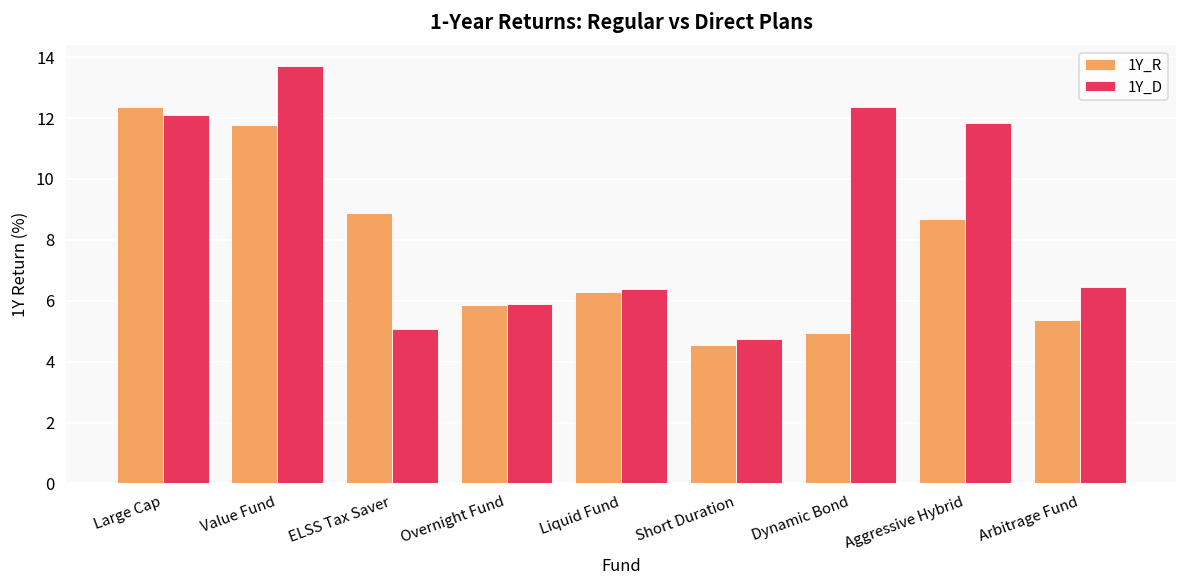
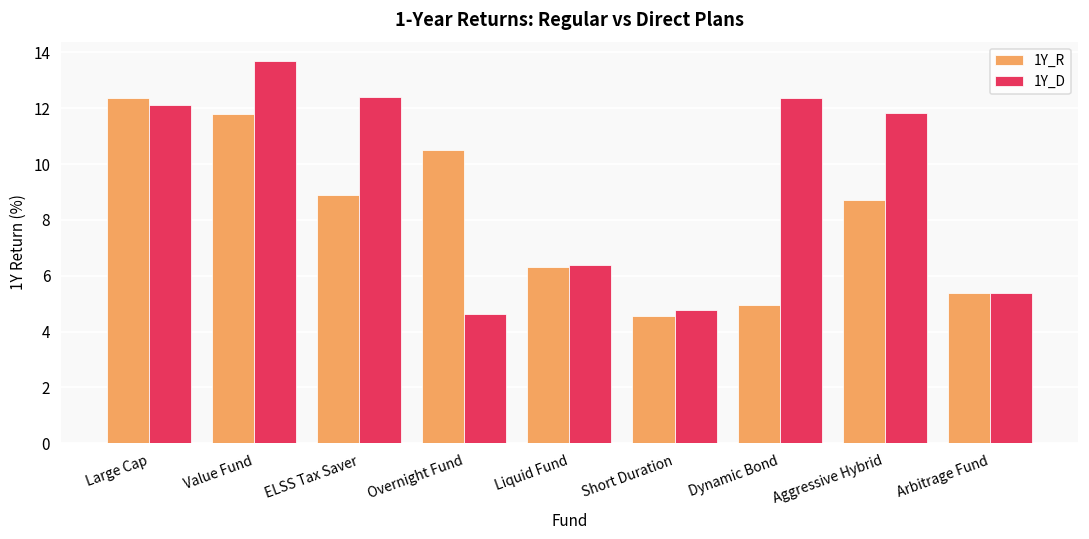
1Y_D, ELSS Tax Saver: 5.1 -> 12.4
1Y_R, Overnight Fund: 5.9 -> 10.5
1Y_D, Overnight Fund: 5.9 -> 4.6
1Y_D, Arbitrage Fund: 6.4 -> 5.4
